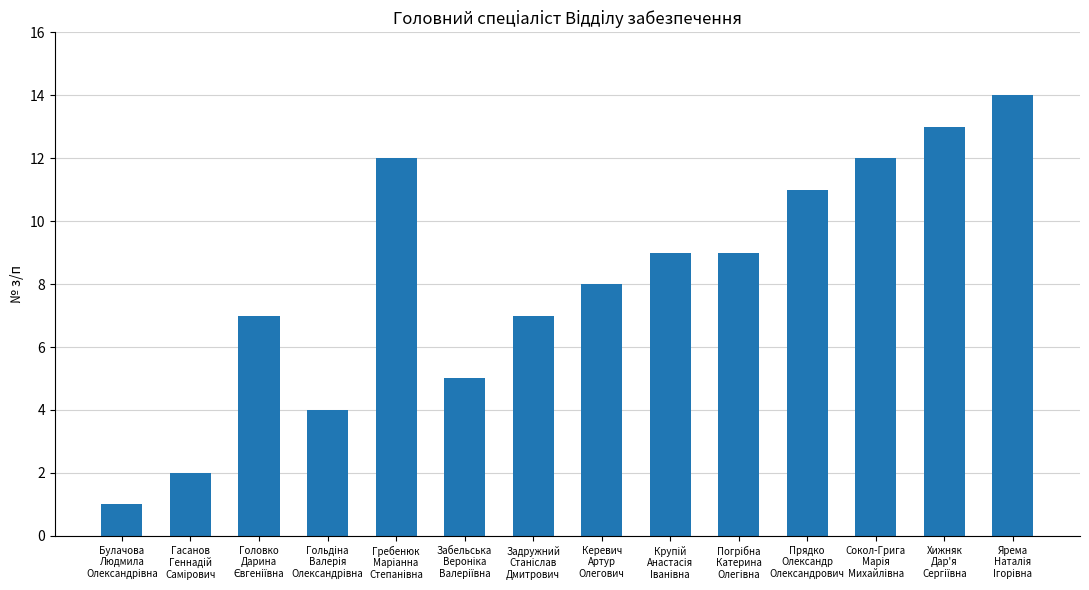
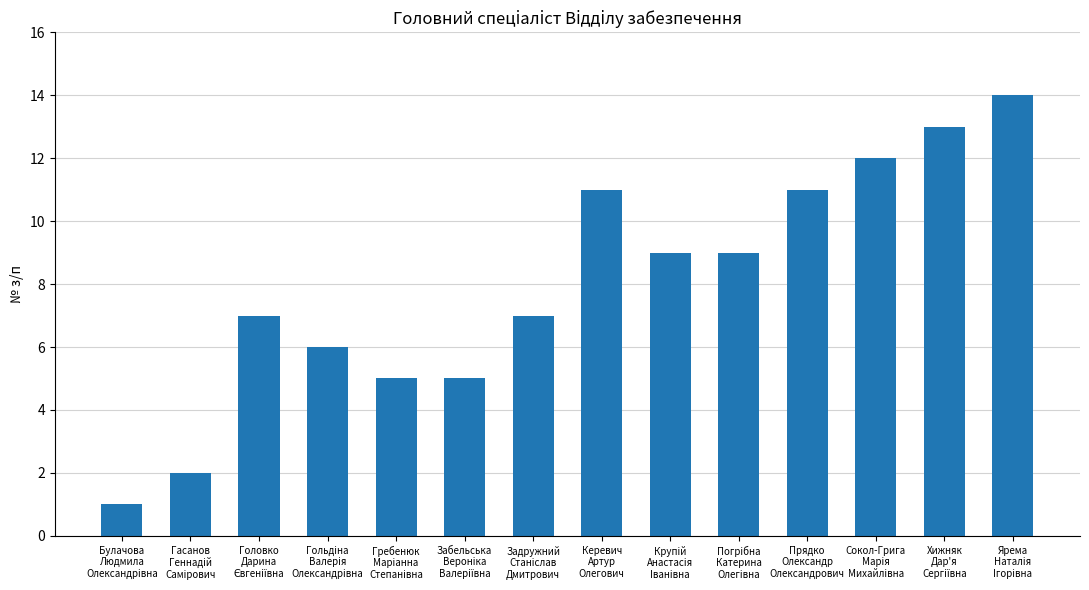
Гольдіна Валерія Олександрівна: 4 -> 6
Гребенюк Маріанна Степанівна: 12 -> 5
Керевич Артур Олегович: 8 -> 11
